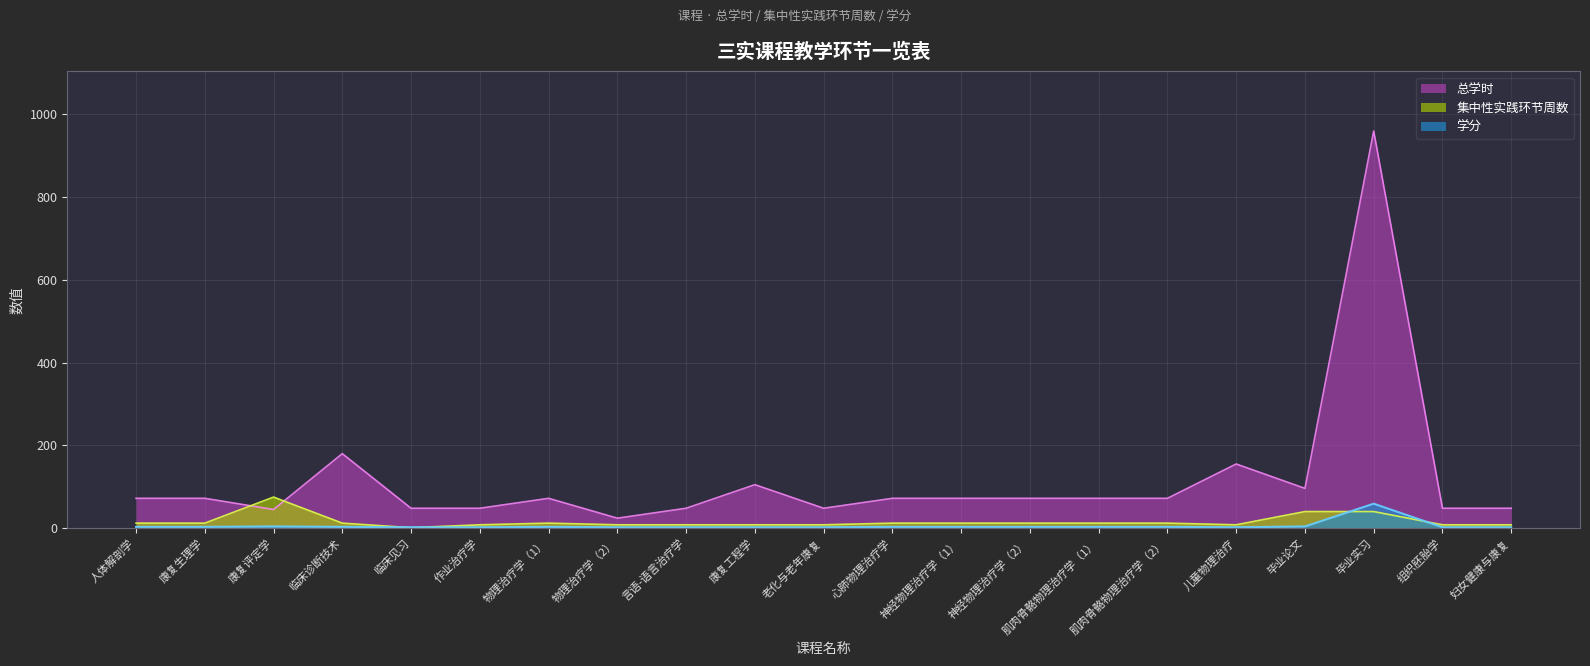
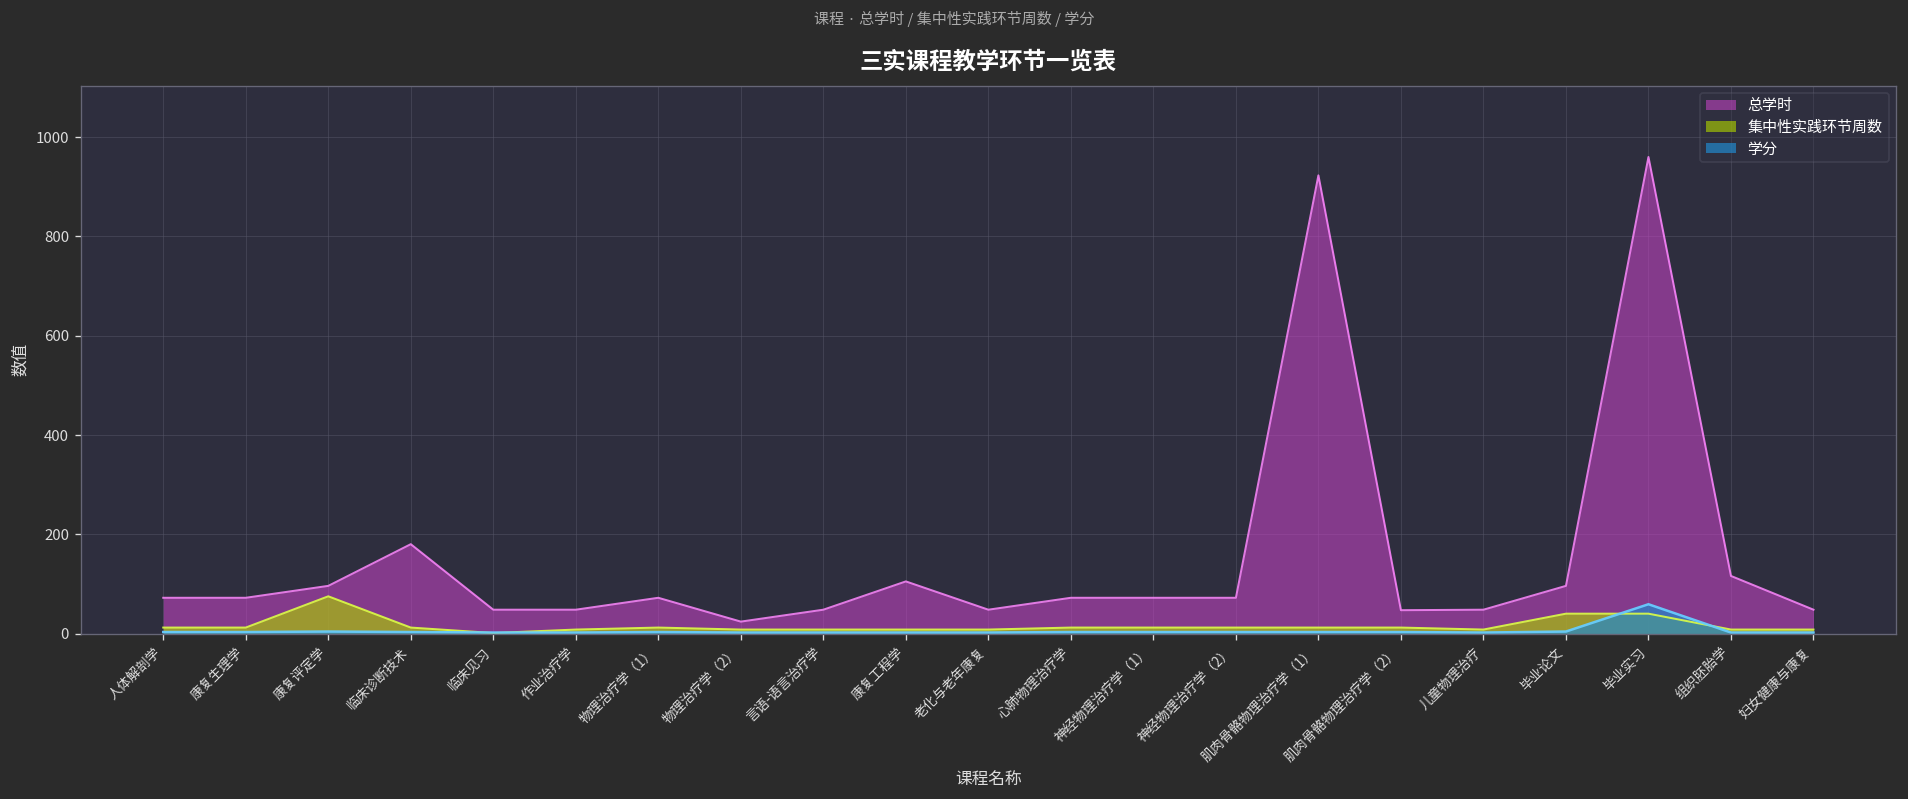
总学时, 康复评定学: 50 -> 100
总学时, 肌肉骨骼物理治疗学（1）: 70 -> 920
总学时, 肌肉骨骼物理治疗学（2）: 70 -> 50
总学时, 儿童物理治疗: 160 -> 50
总学时, 组织胚胎学: 50 -> 120
